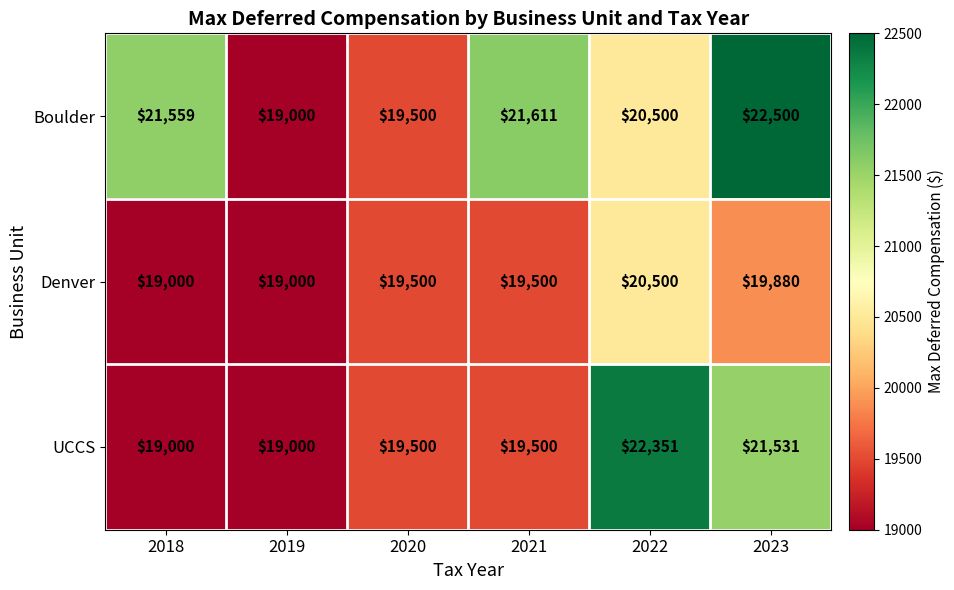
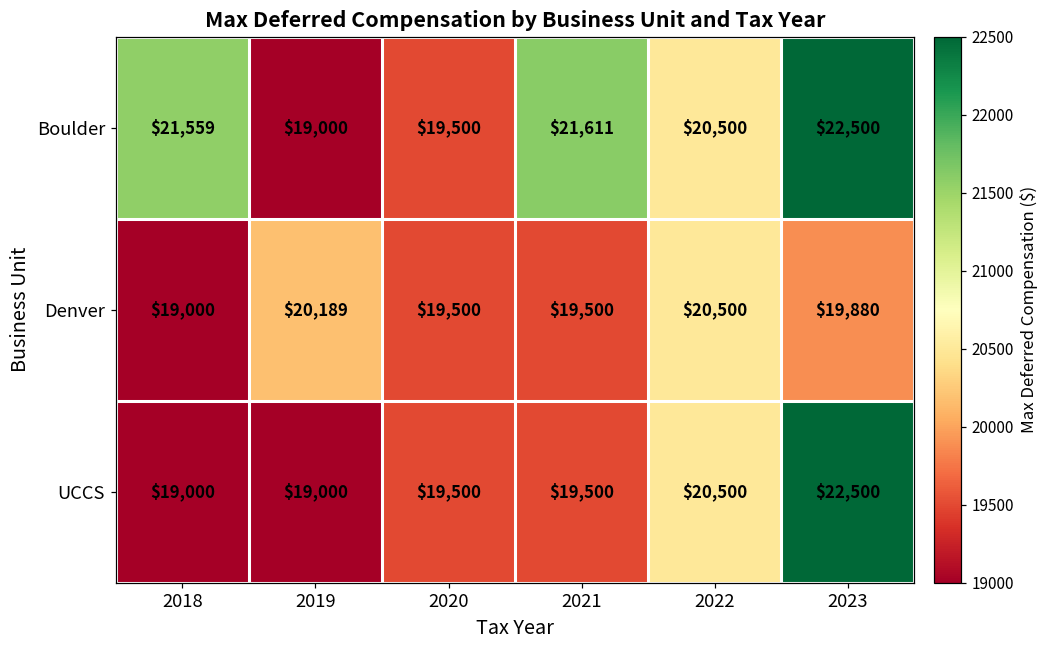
Denver, 2019: $19,000 -> $20,189
UCCS, 2022: $22,351 -> $20,500
UCCS, 2023: $21,531 -> $22,500
